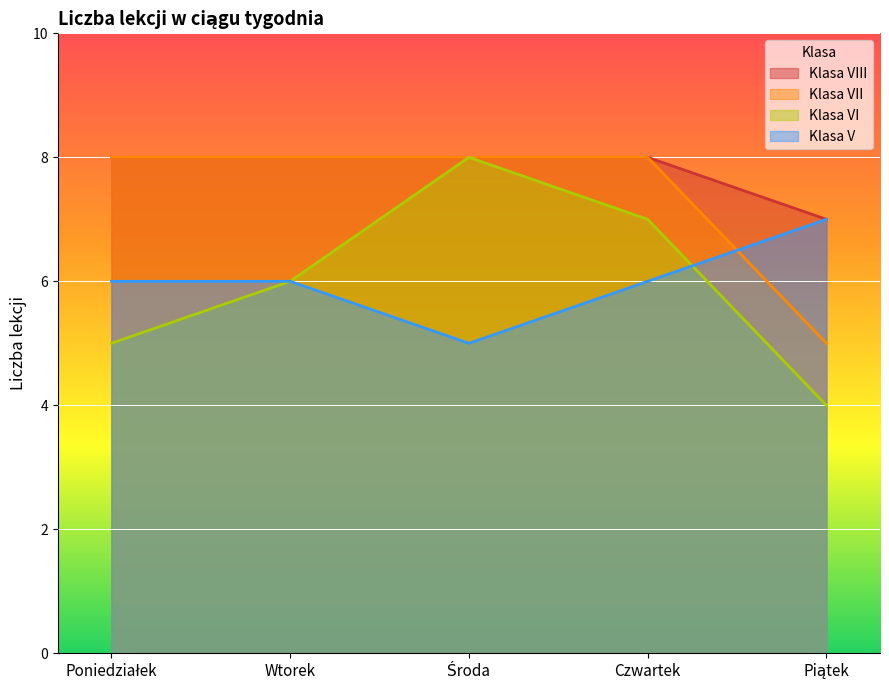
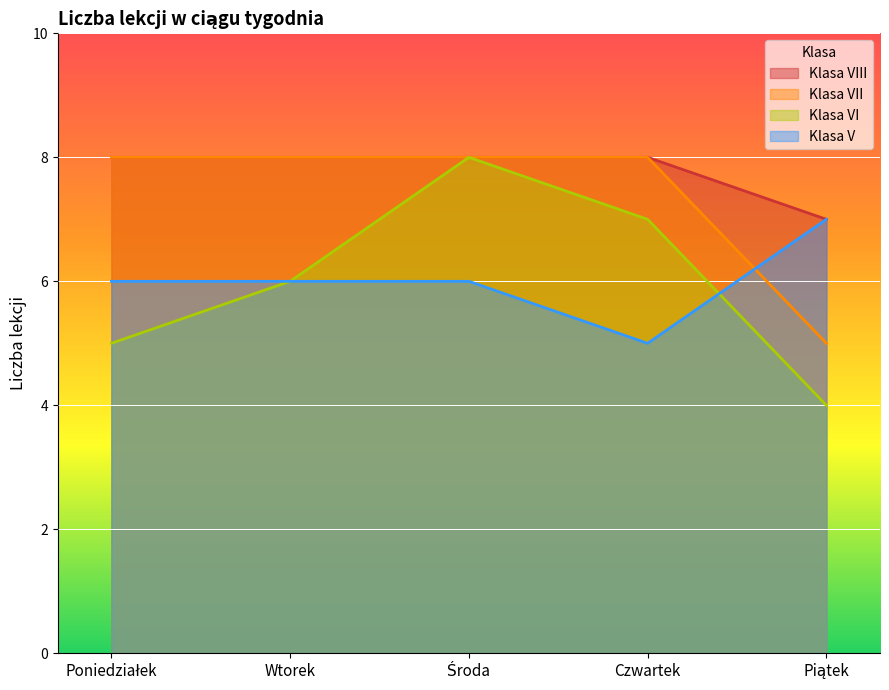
Klasa V, Środa: 5 -> 6
Klasa V, Czwartek: 6 -> 5
